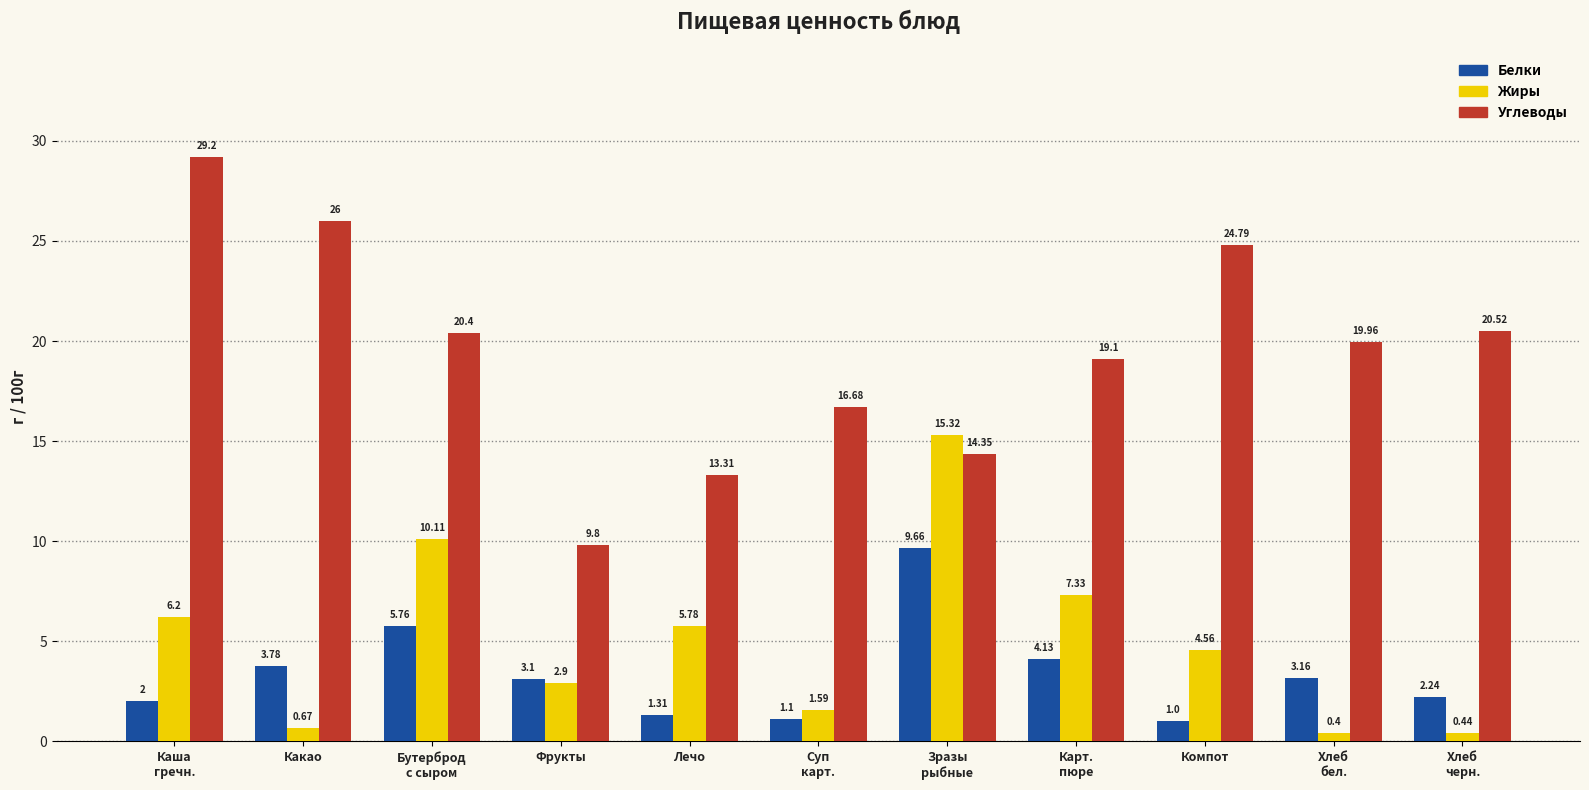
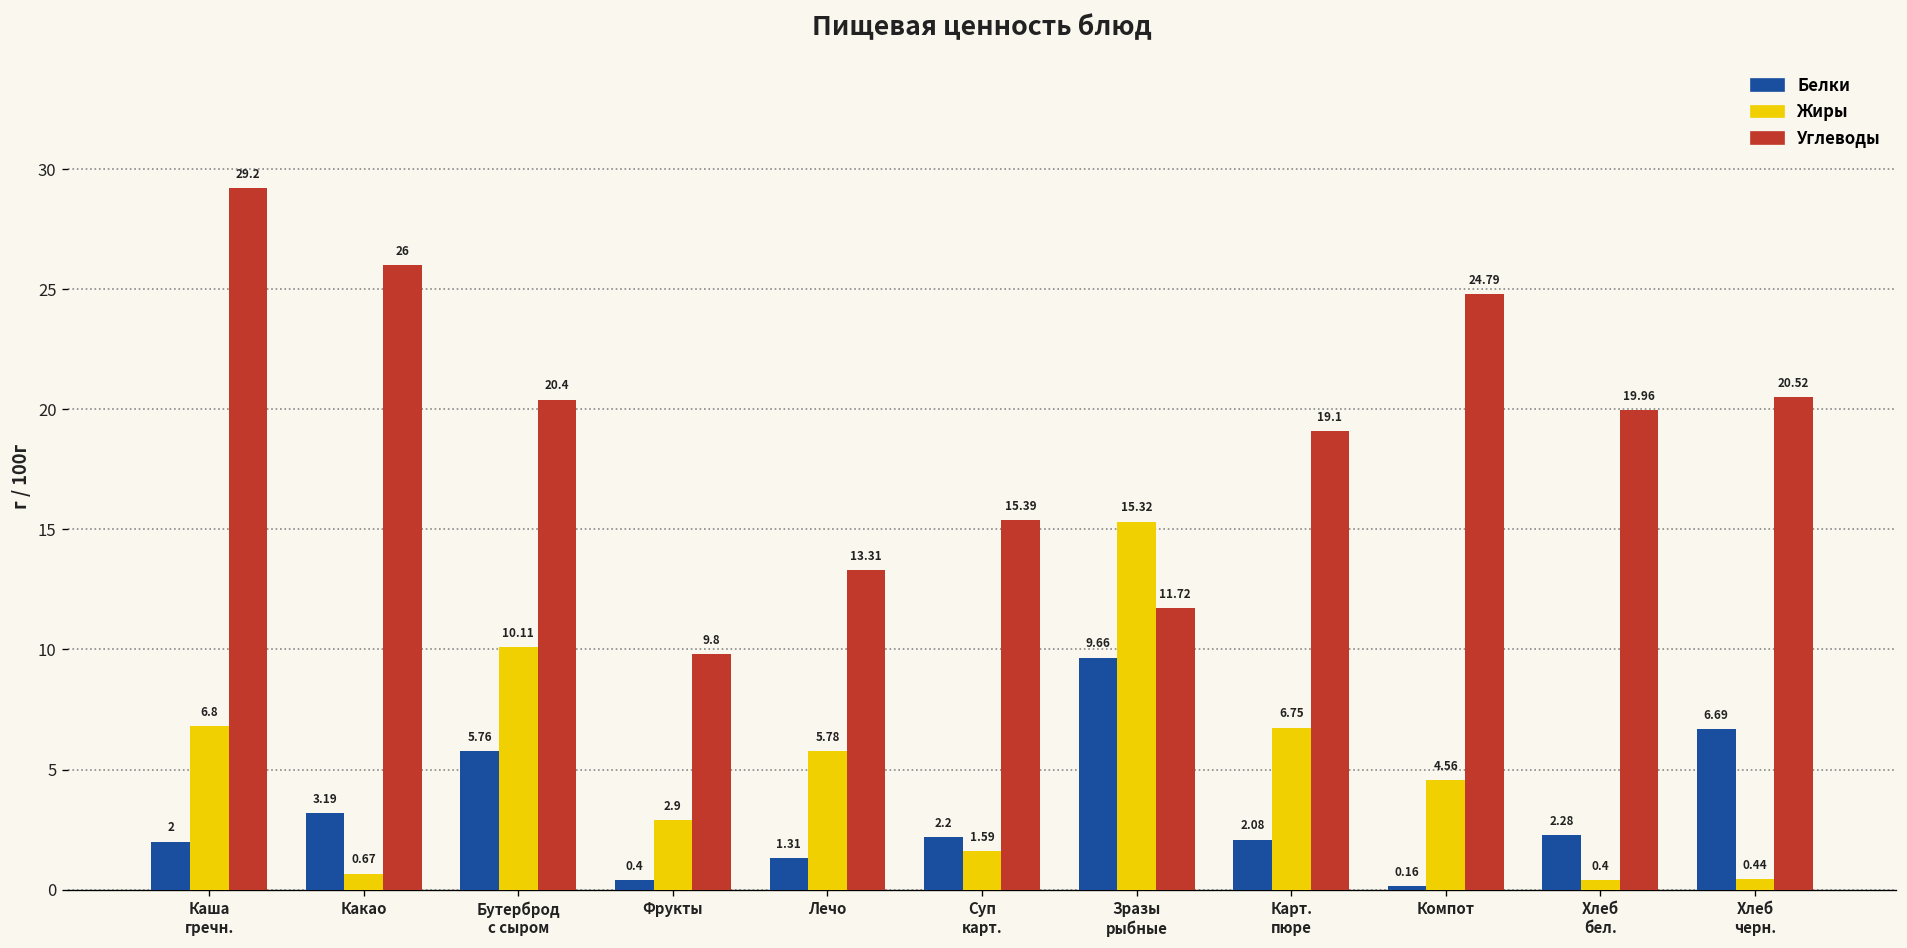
Жиры, Каша гречн.: 6.2 -> 6.8
Белки, Какао: 3.78 -> 3.19
Белки, Фрукты: 3.1 -> 0.4
Белки, Суп карт.: 1.1 -> 2.2
Углеводы, Суп карт.: 16.68 -> 15.39
Углеводы, Зразы рыбные: 14.35 -> 11.72
Белки, Карт. пюре: 4.13 -> 2.08
Жиры, Карт. пюре: 7.33 -> 6.75
Белки, Компот: 1.0 -> 0.16
Белки, Хлеб бел.: 3.16 -> 2.28
Белки, Хлеб черн.: 2.24 -> 6.69
